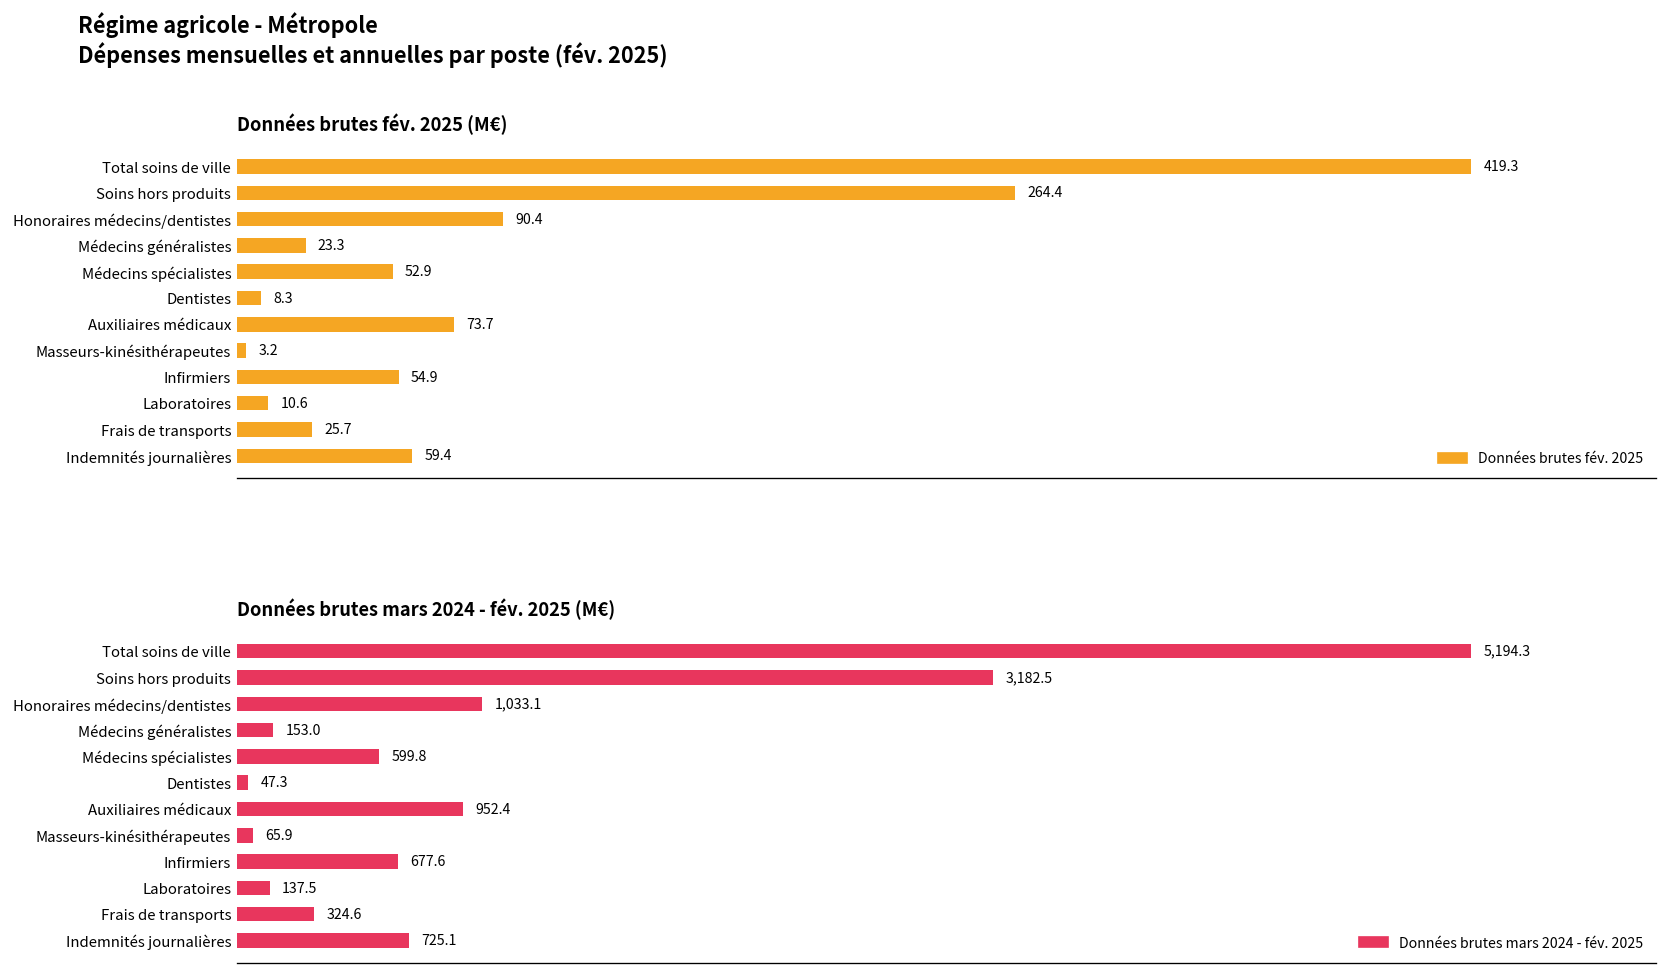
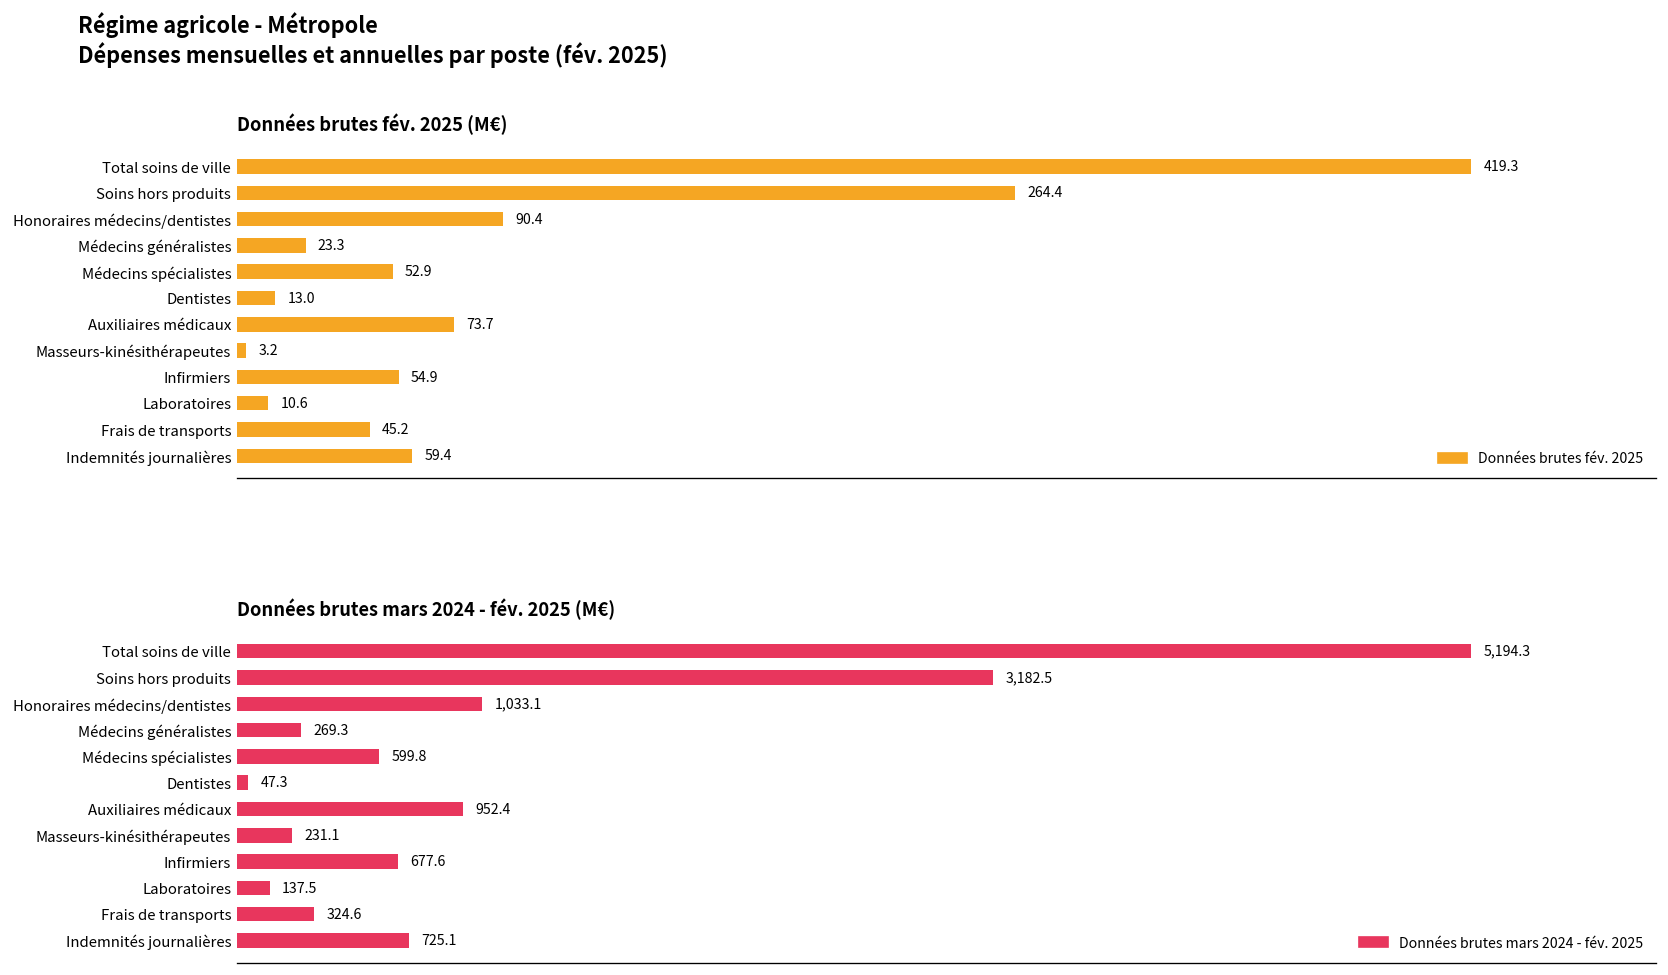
Données brutes fév. 2025 (M€), Dentistes: 8.3 -> 13.0
Données brutes fév. 2025 (M€), Frais de transports: 25.7 -> 45.2
Données brutes mars 2024 - fév. 2025 (M€), Médecins généralistes: 153.0 -> 269.3
Données brutes mars 2024 - fév. 2025 (M€), Masseurs-kinésithérapeutes: 65.9 -> 231.1
